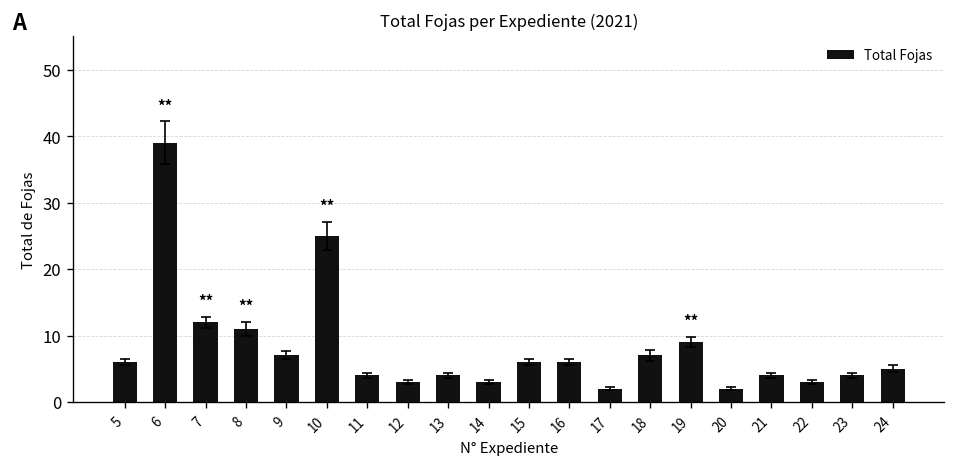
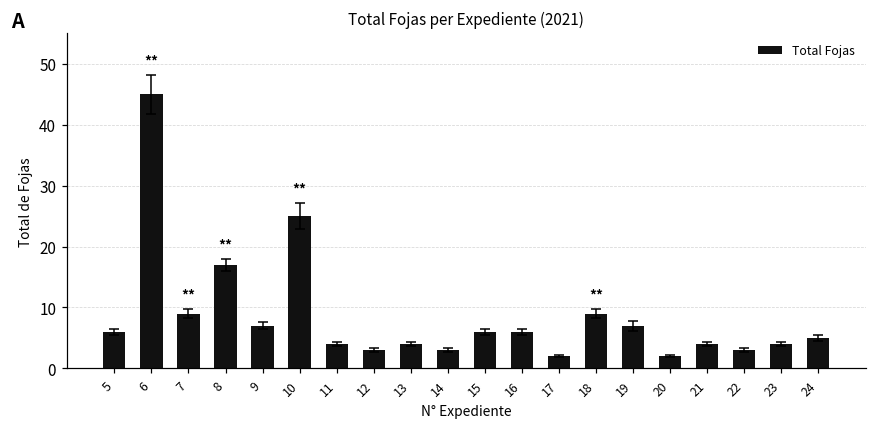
Total Fojas, 6: 39 -> 45
Total Fojas, 7: 12 -> 9
Total Fojas, 8: 11 -> 17
Total Fojas, 18: 7 -> 9
Total Fojas, 19: 9 -> 7
